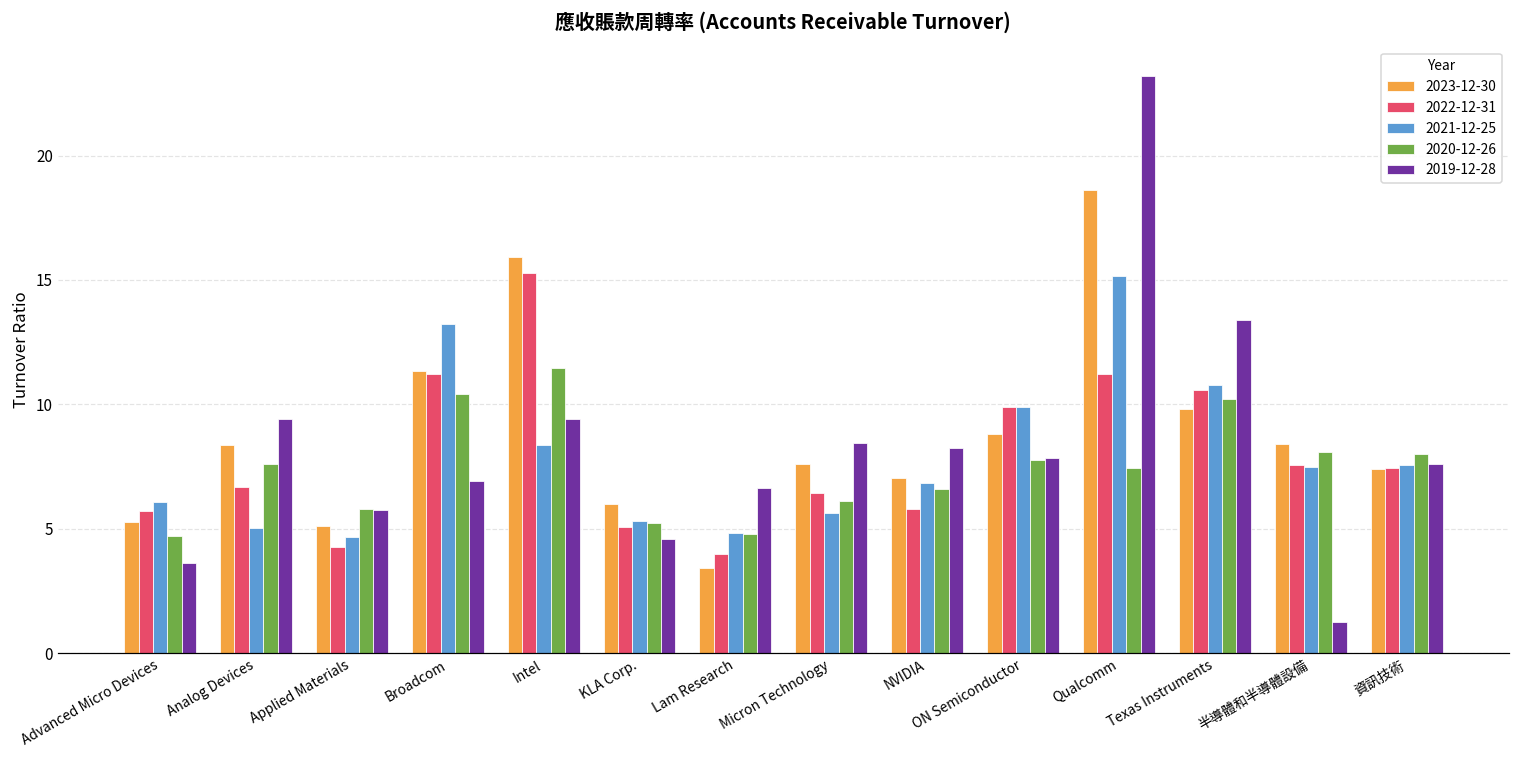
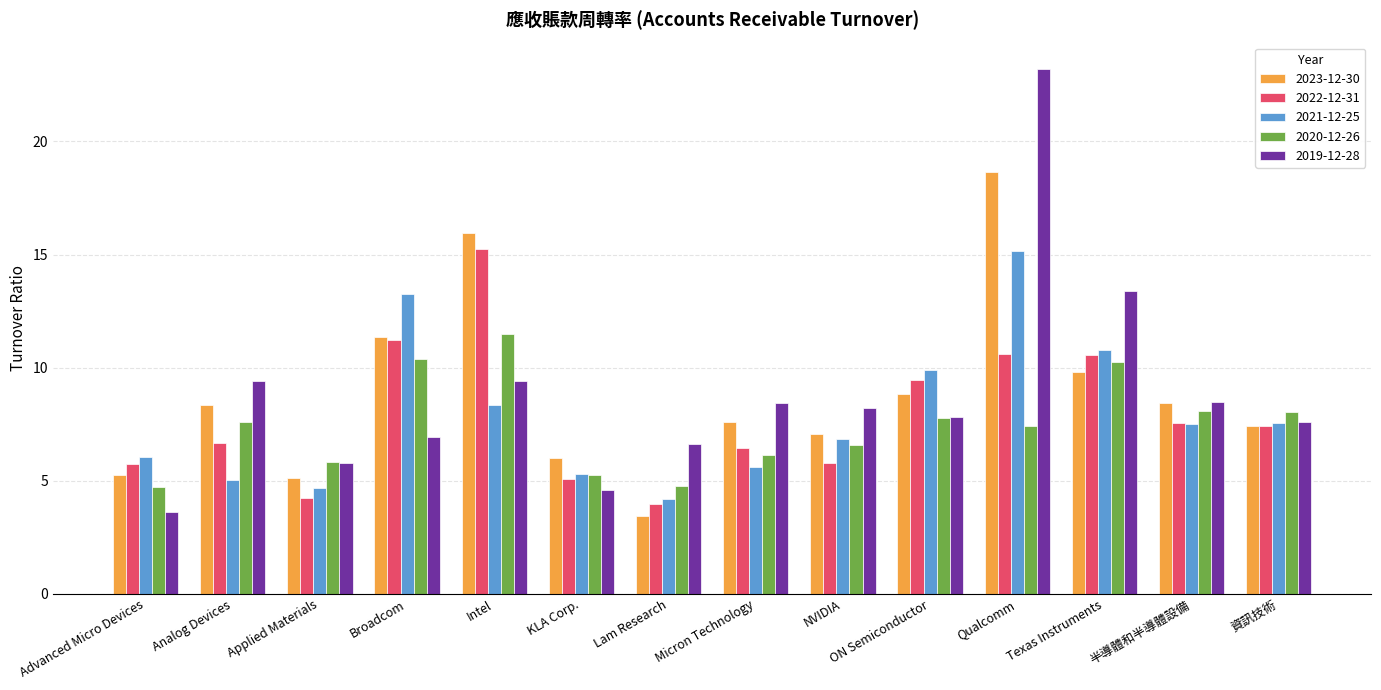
2021-12-25, Lam Research: 4.8 -> 4.2
2022-12-31, ON Semiconductor: 9.9 -> 9.4
2022-12-31, Qualcomm: 11.2 -> 10.6
2019-12-28, 半導體和半導體設備: 1.3 -> 8.5
